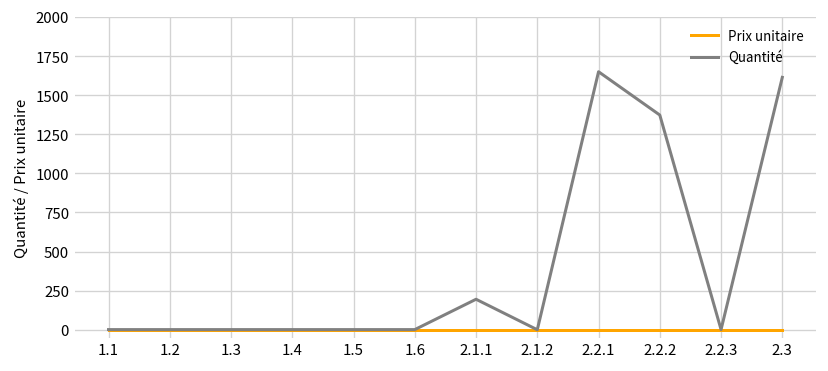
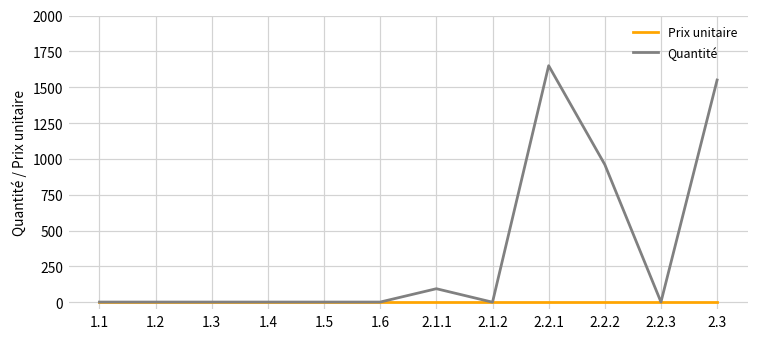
Quantité, 2.1.1: 200 -> 90
Quantité, 2.2.2: 1370 -> 960
Quantité, 2.3: 1610 -> 1550
